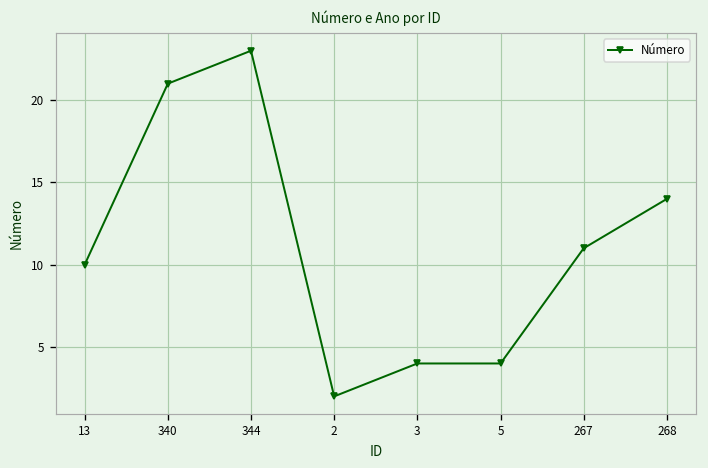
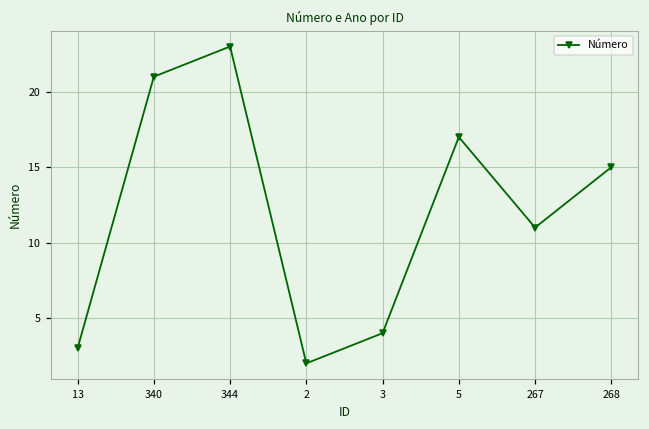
13: 10 -> 3
5: 4 -> 17
268: 14 -> 15
